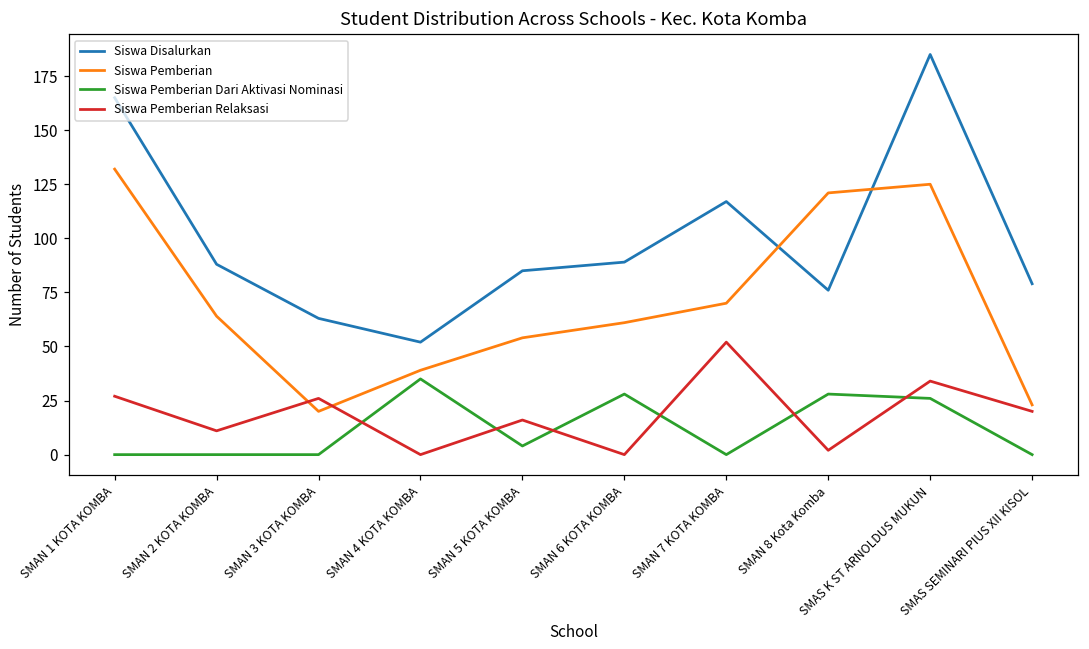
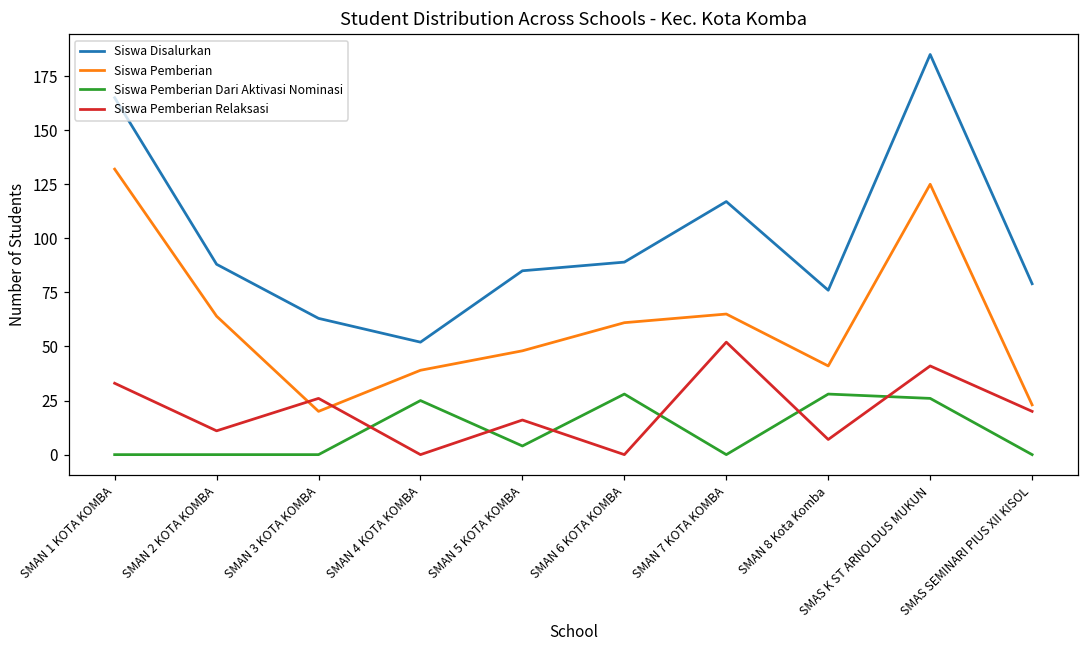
Siswa Pemberian Relaksasi, SMAN 1 KOTA KOMBA: 27 -> 33
Siswa Pemberian Dari Aktivasi Nominasi, SMAN 4 KOTA KOMBA: 35 -> 25
Siswa Pemberian, SMAN 5 KOTA KOMBA: 54 -> 48
Siswa Pemberian, SMAN 7 KOTA KOMBA: 70 -> 65
Siswa Pemberian, SMAN 8 Kota Komba: 121 -> 41
Siswa Pemberian Relaksasi, SMAN 8 Kota Komba: 2 -> 7
Siswa Pemberian Relaksasi, SMAS K ST ARNOLDUS MUKUN: 34 -> 41
